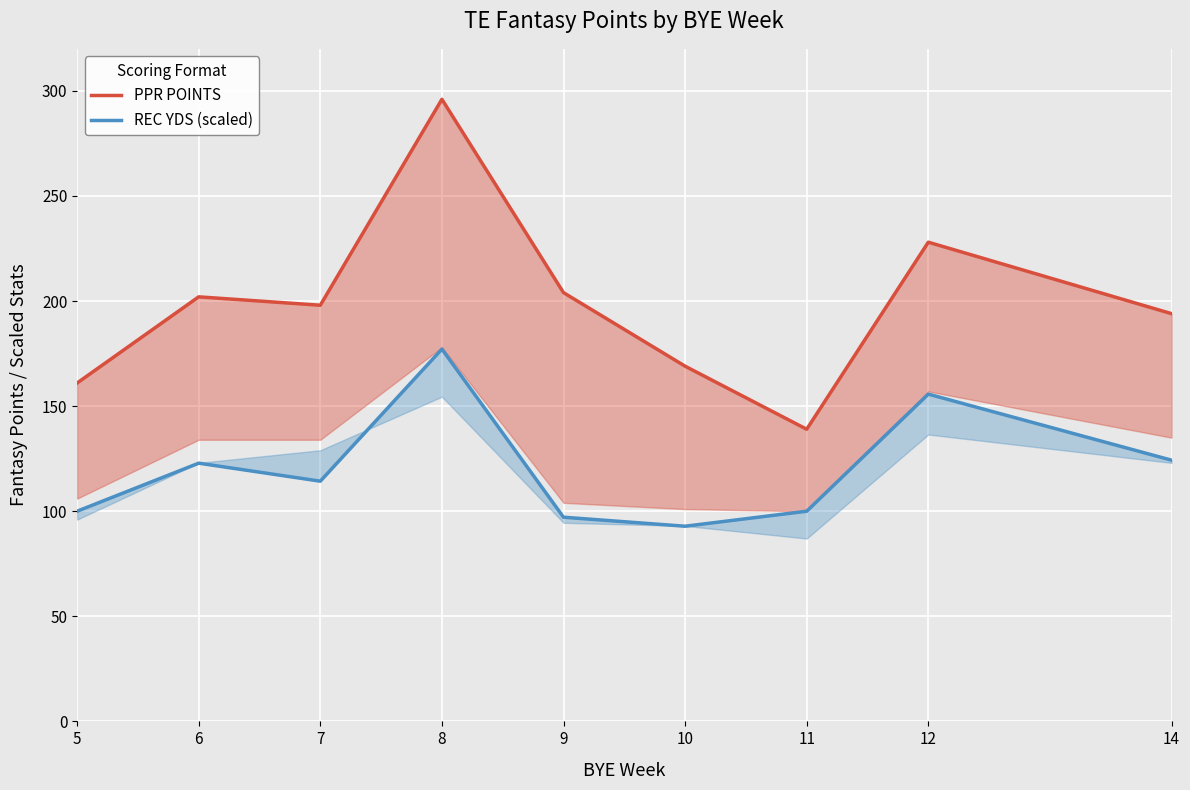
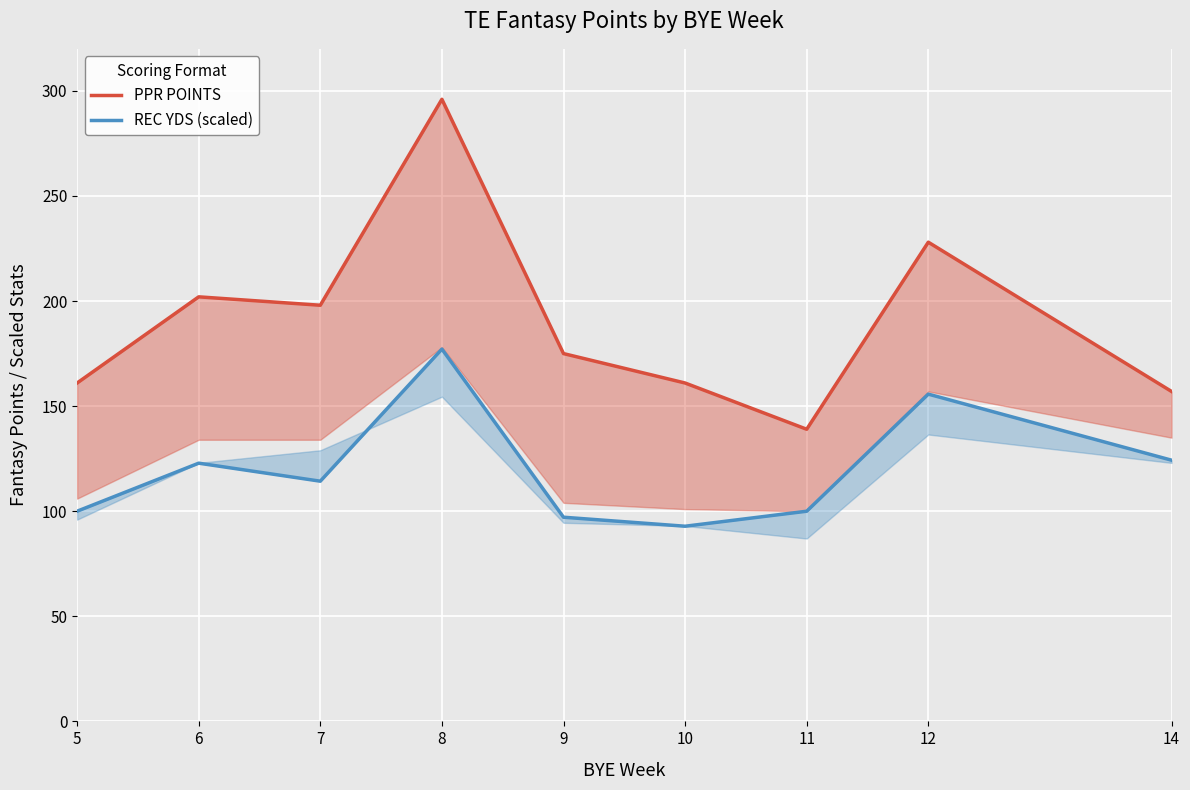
PPR POINTS, 9: 204 -> 175
PPR POINTS, 10: 169 -> 161
PPR POINTS, 14: 194 -> 157
